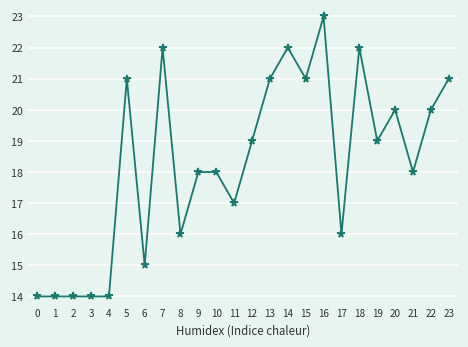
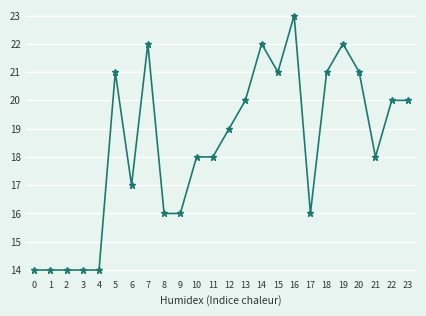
6: 15 -> 17
9: 18 -> 16
11: 17 -> 18
13: 21 -> 20
18: 22 -> 21
19: 19 -> 22
20: 20 -> 21
23: 21 -> 20
